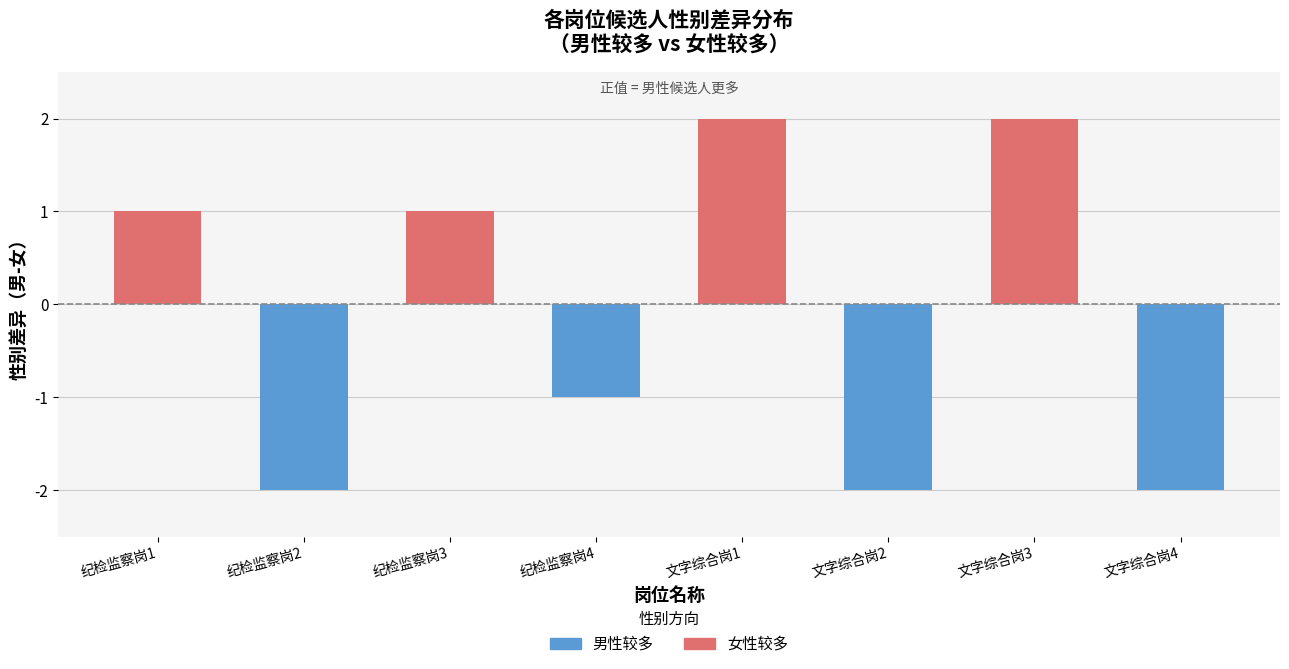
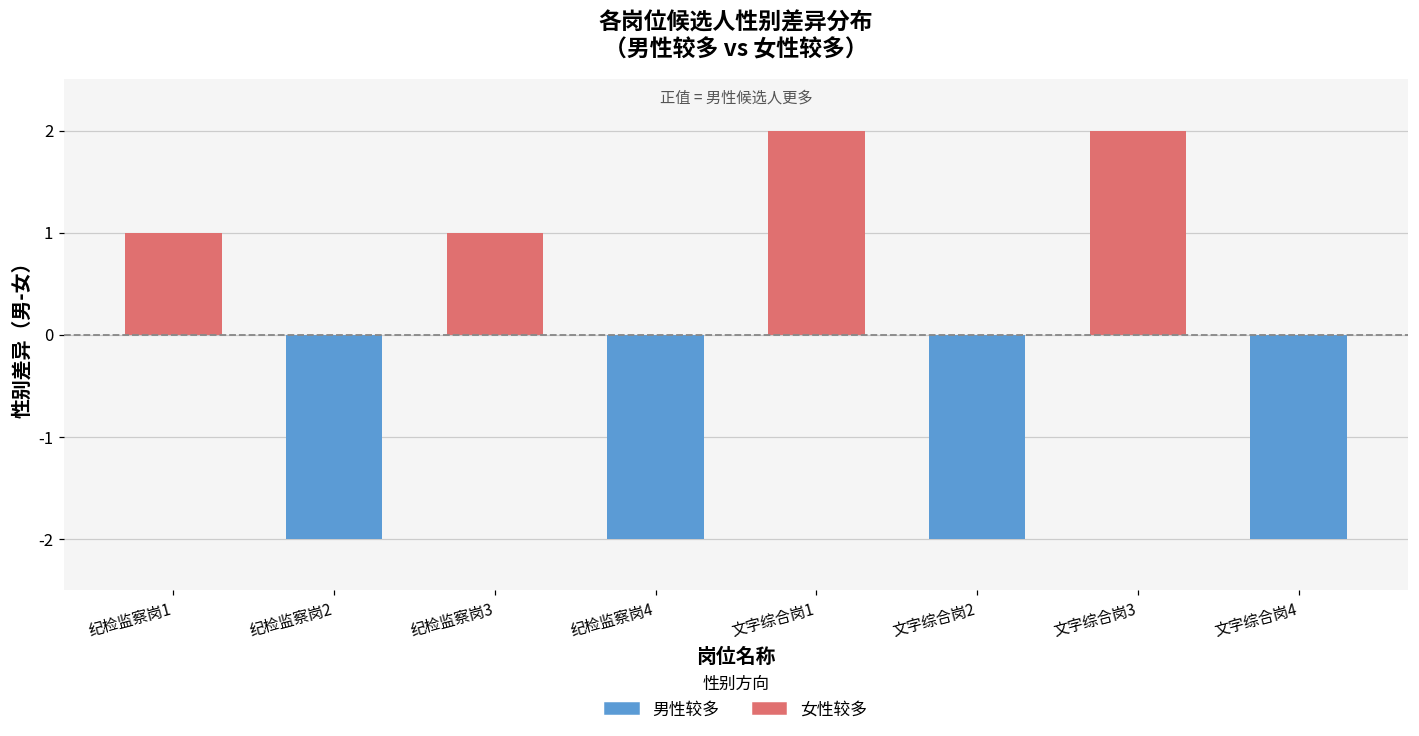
男性较多, 纪检监察岗4: -1.0 -> -2.0
